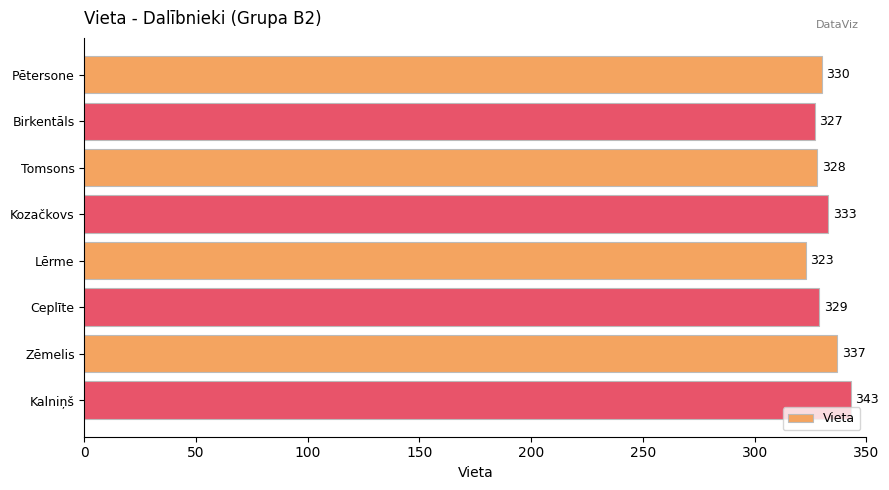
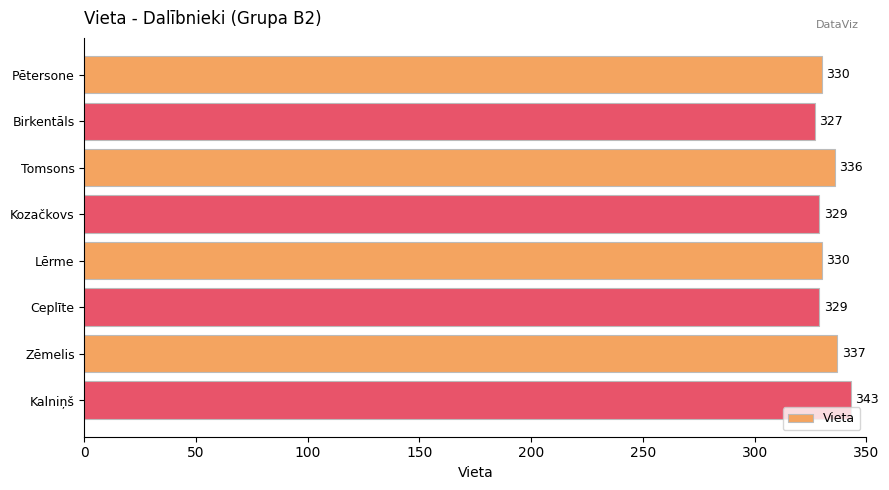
Tomsons: 328 -> 336
Kozačkovs: 333 -> 329
Lērme: 323 -> 330
